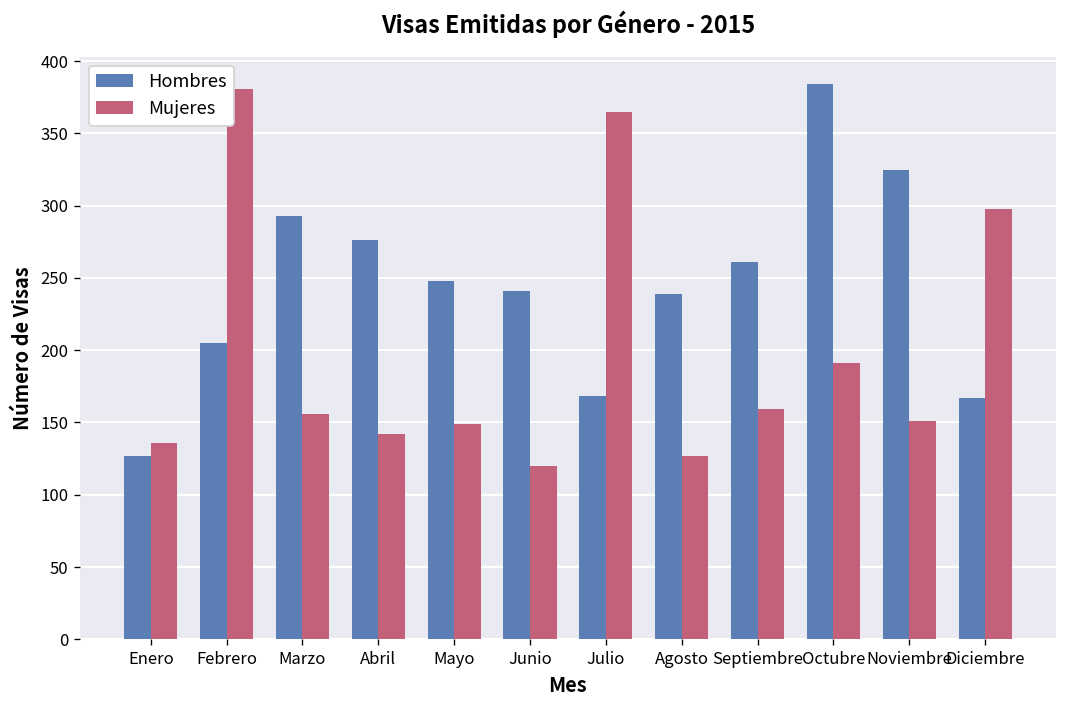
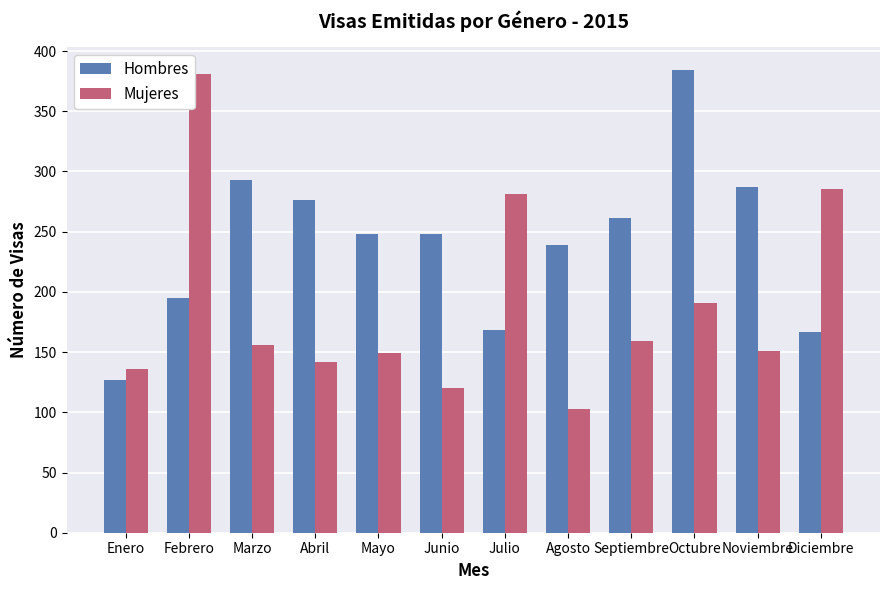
Hombres, Febrero: 205 -> 195
Hombres, Junio: 241 -> 248
Mujeres, Julio: 365 -> 281
Mujeres, Agosto: 127 -> 103
Hombres, Noviembre: 325 -> 287
Mujeres, Diciembre: 298 -> 285
